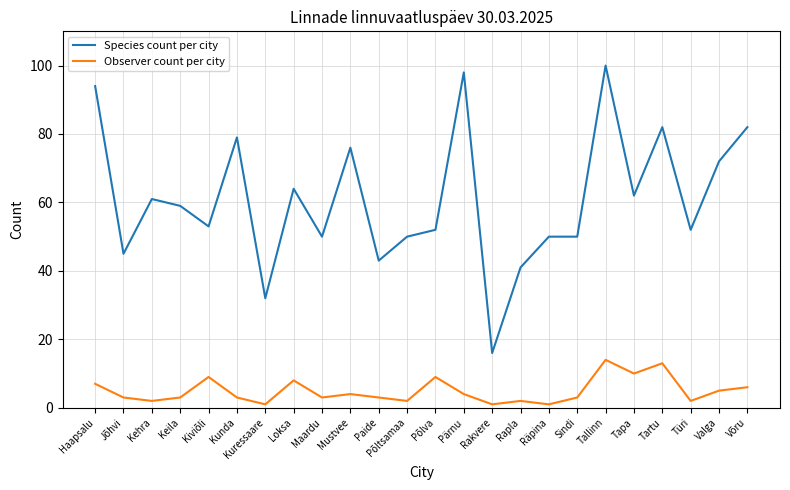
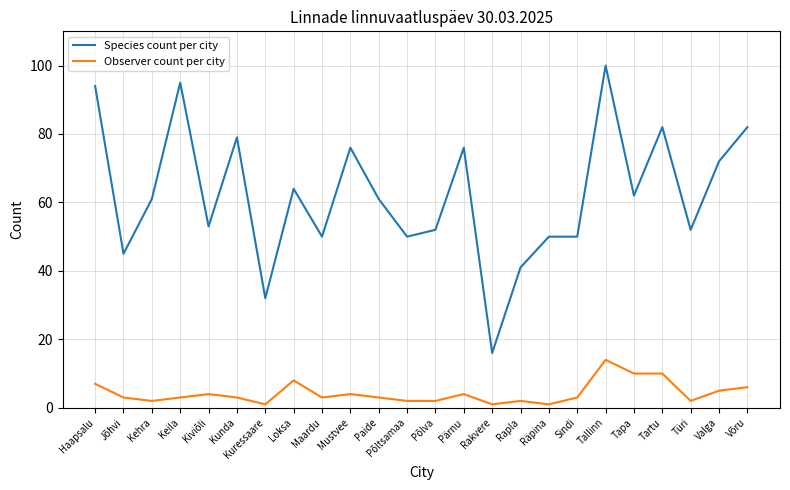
Species count per city, Keila: 59 -> 95
Observer count per city, Kiviõli: 9 -> 4
Species count per city, Paide: 43 -> 61
Observer count per city, Põlva: 9 -> 2
Species count per city, Pärnu: 98 -> 76
Observer count per city, Tartu: 13 -> 10
